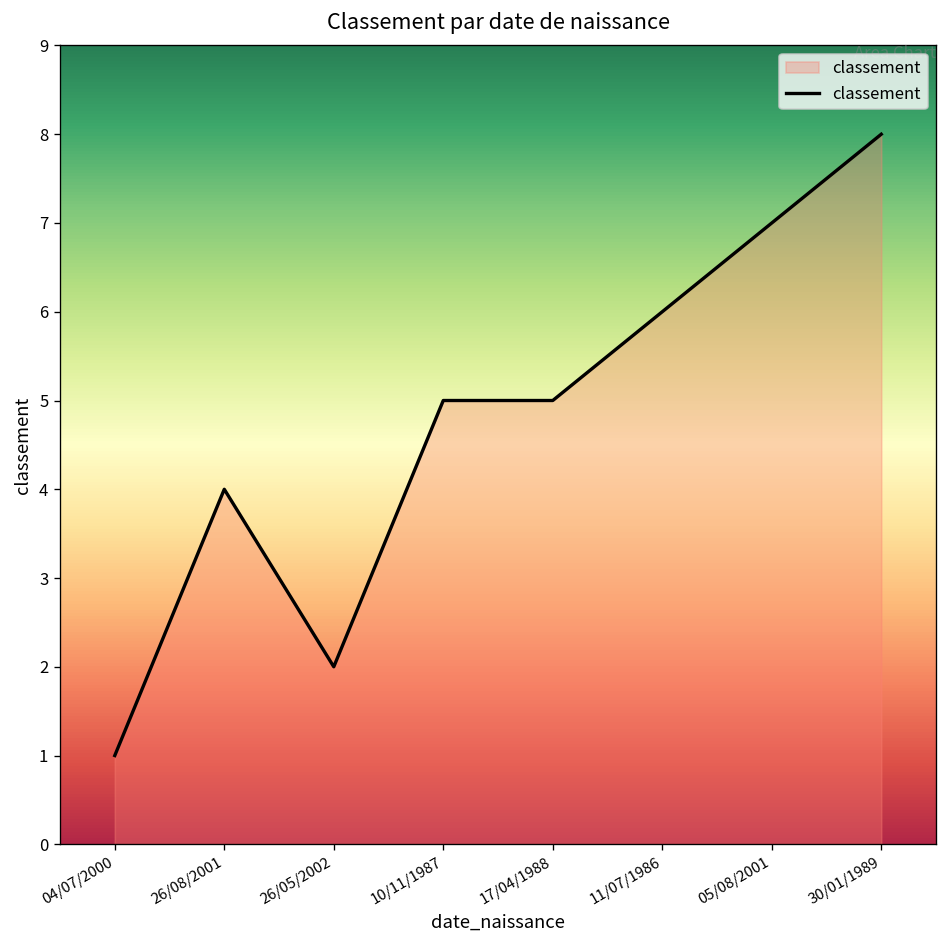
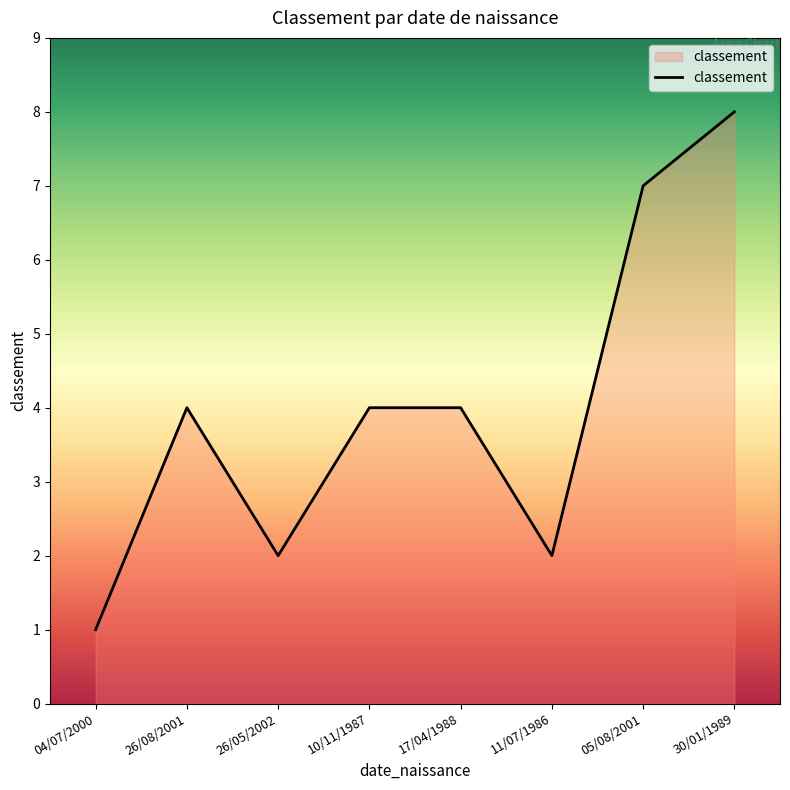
10/11/1987: 5 -> 4
17/04/1988: 5 -> 4
11/07/1986: 6 -> 2
